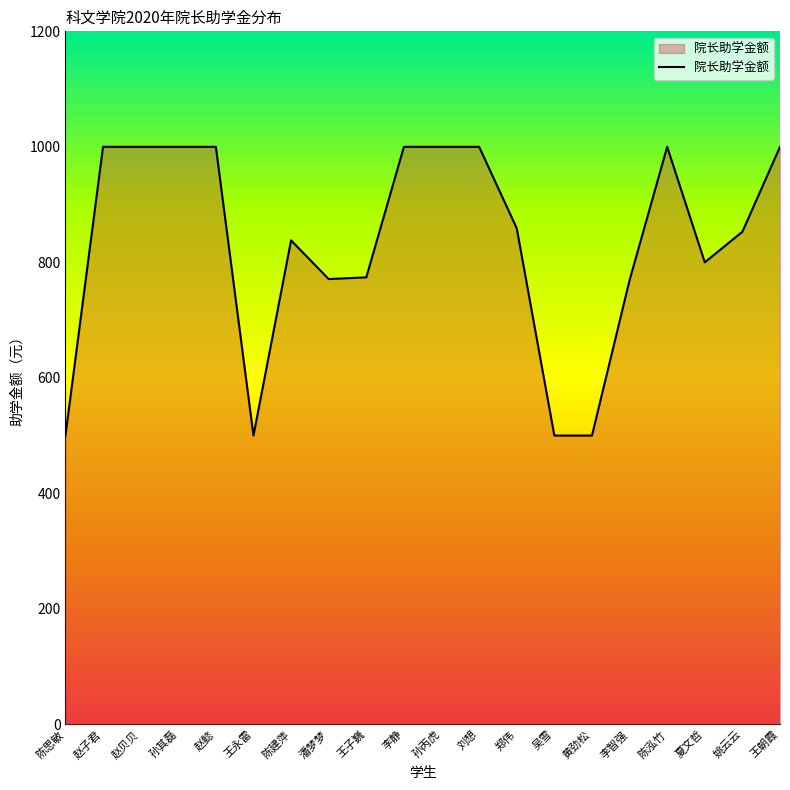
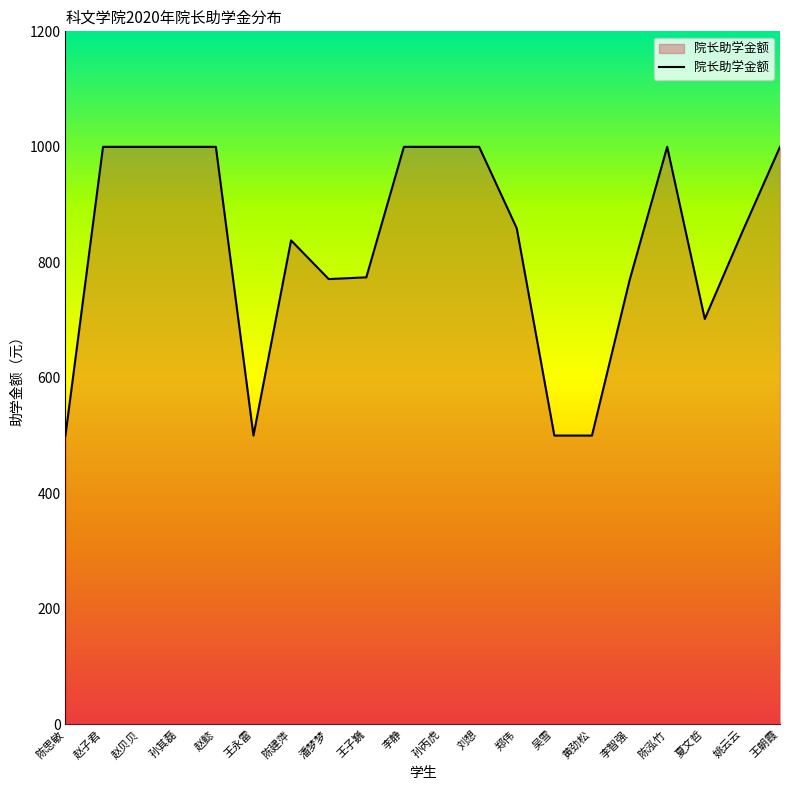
夏文哲: 800 -> 700
